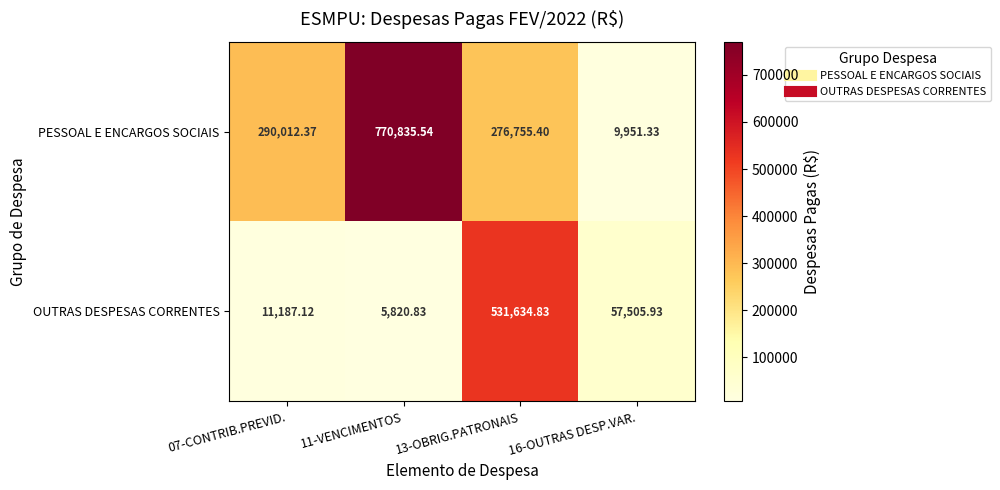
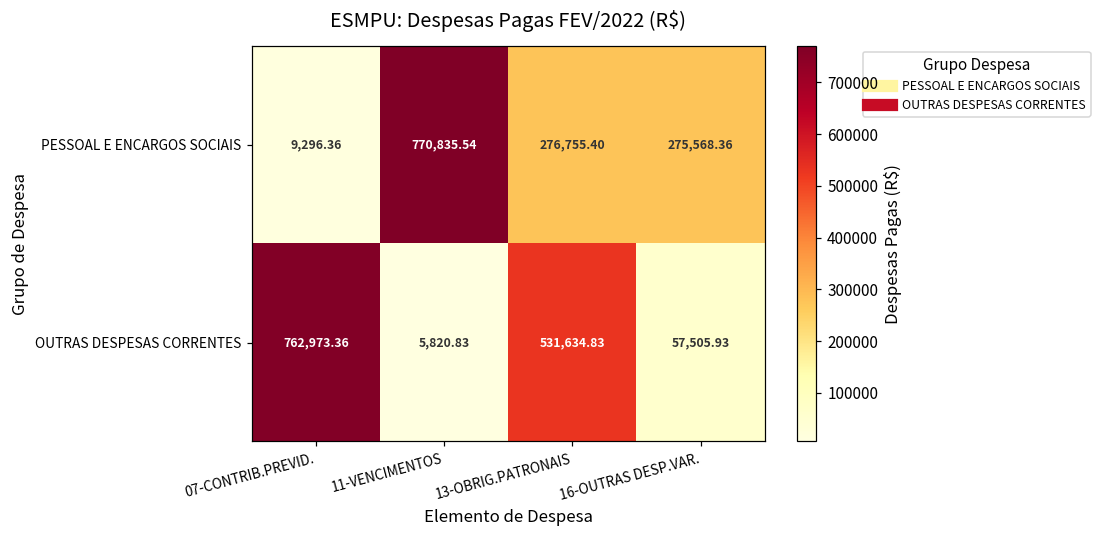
PESSOAL E ENCARGOS SOCIAIS, 07-CONTRIB.PREVID.: 290,012.37 -> 9,296.36
PESSOAL E ENCARGOS SOCIAIS, 16-OUTRAS DESP.VAR.: 9,951.33 -> 275,568.36
OUTRAS DESPESAS CORRENTES, 07-CONTRIB.PREVID.: 11,187.12 -> 762,973.36
